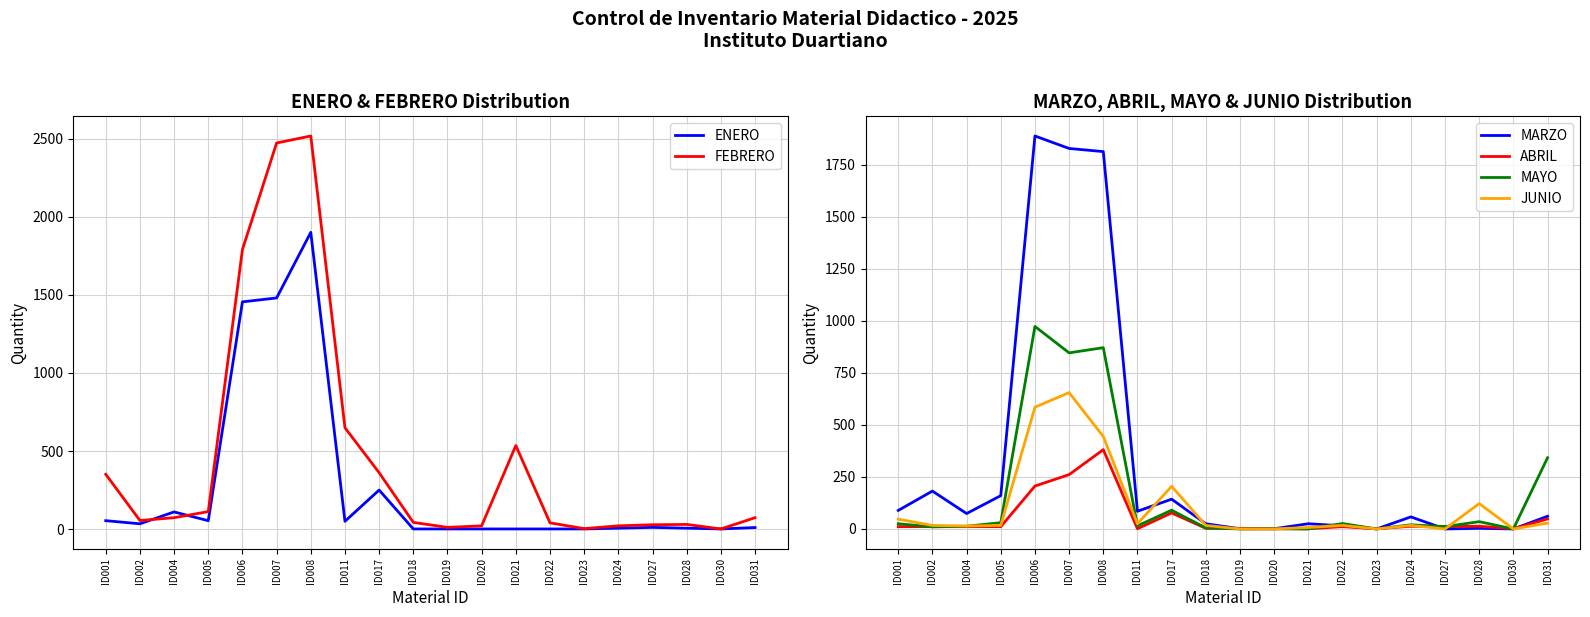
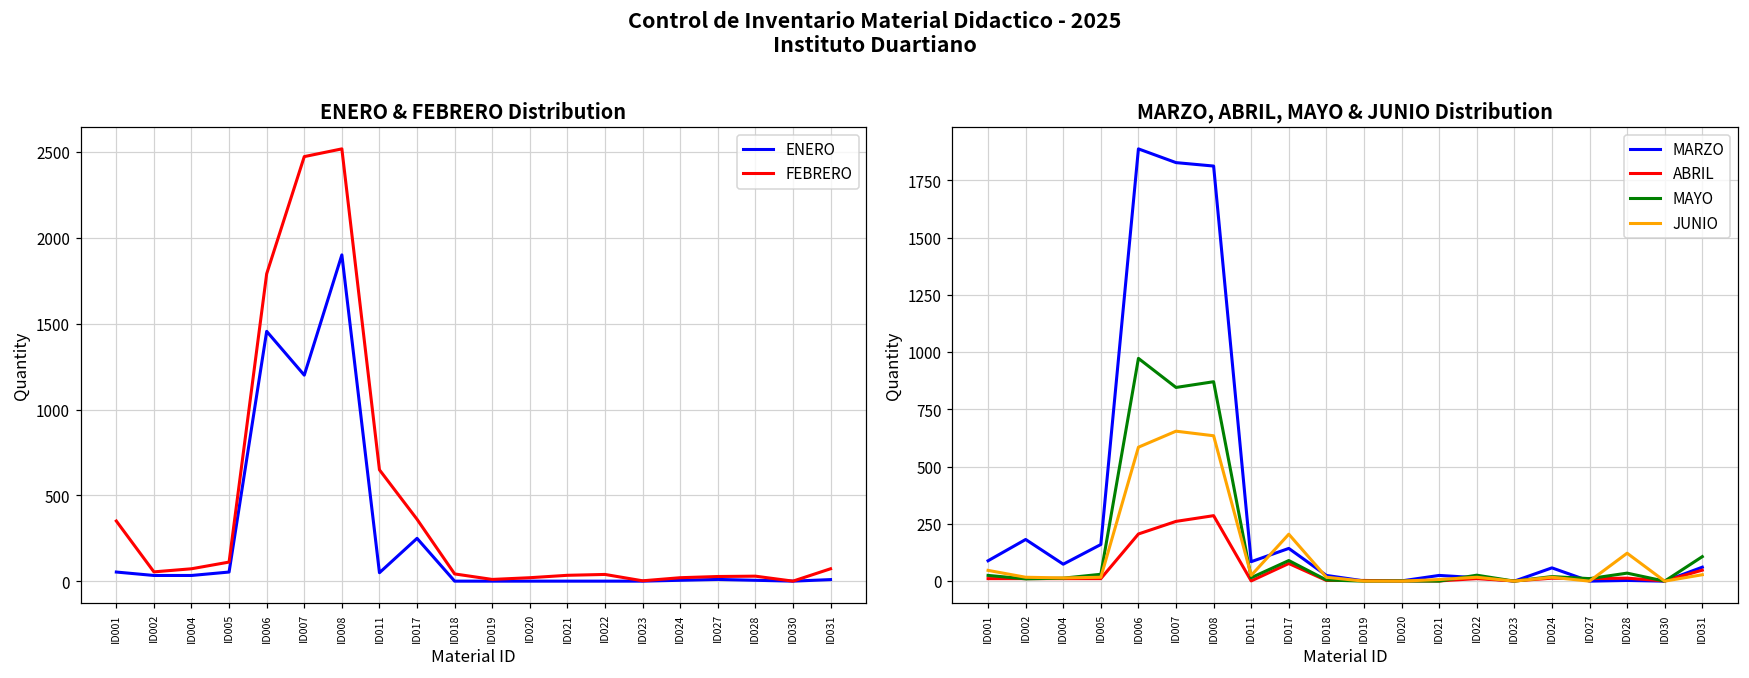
ENERO & FEBRERO Distribution, ENERO, ID004: 110 -> 30
ENERO & FEBRERO Distribution, ENERO, ID007: 1480 -> 1200
ENERO & FEBRERO Distribution, FEBRERO, ID021: 540 -> 40
MARZO, ABRIL, MAYO & JUNIO Distribution, ABRIL, ID008: 380 -> 290
MARZO, ABRIL, MAYO & JUNIO Distribution, JUNIO, ID008: 440 -> 640
MARZO, ABRIL, MAYO & JUNIO Distribution, MAYO, ID031: 340 -> 110
